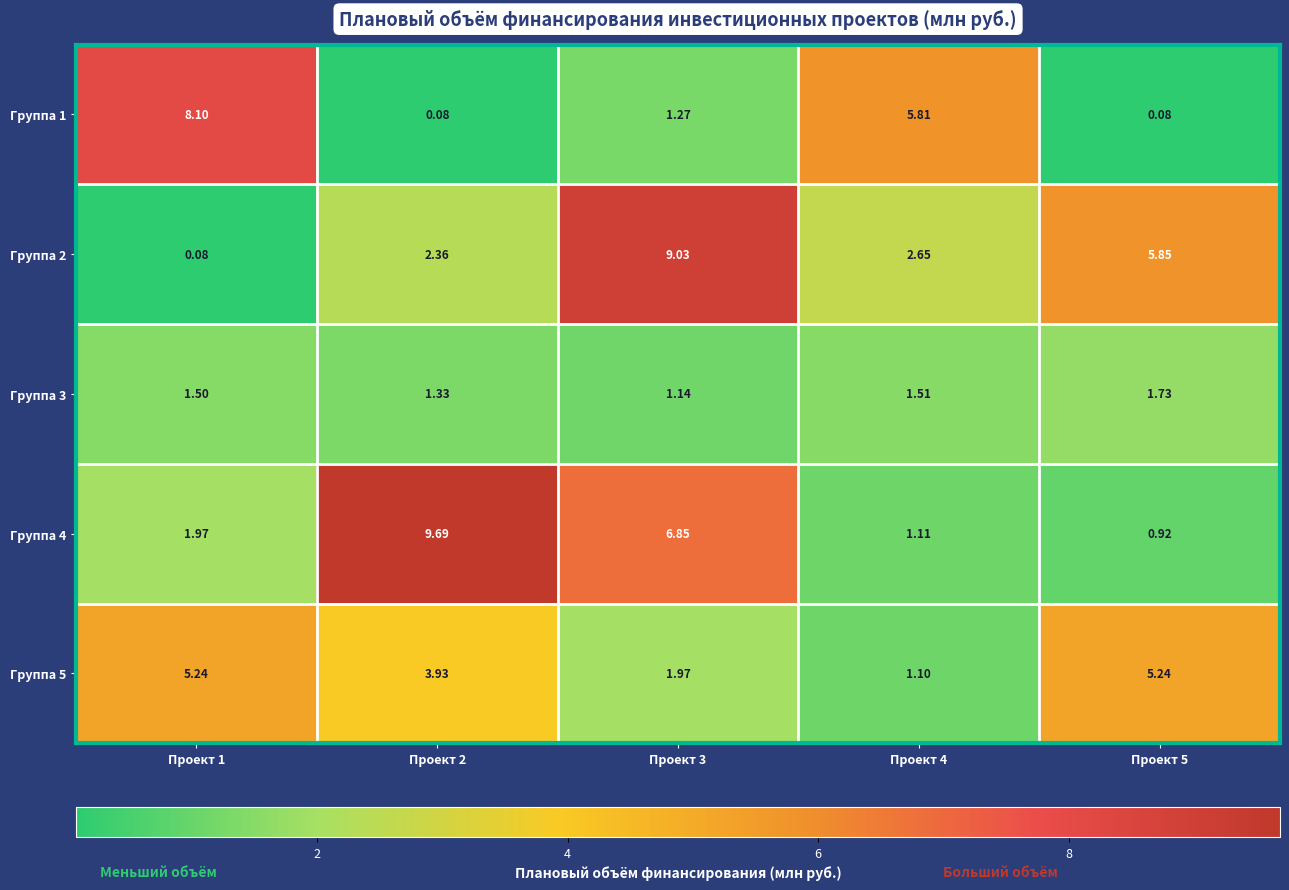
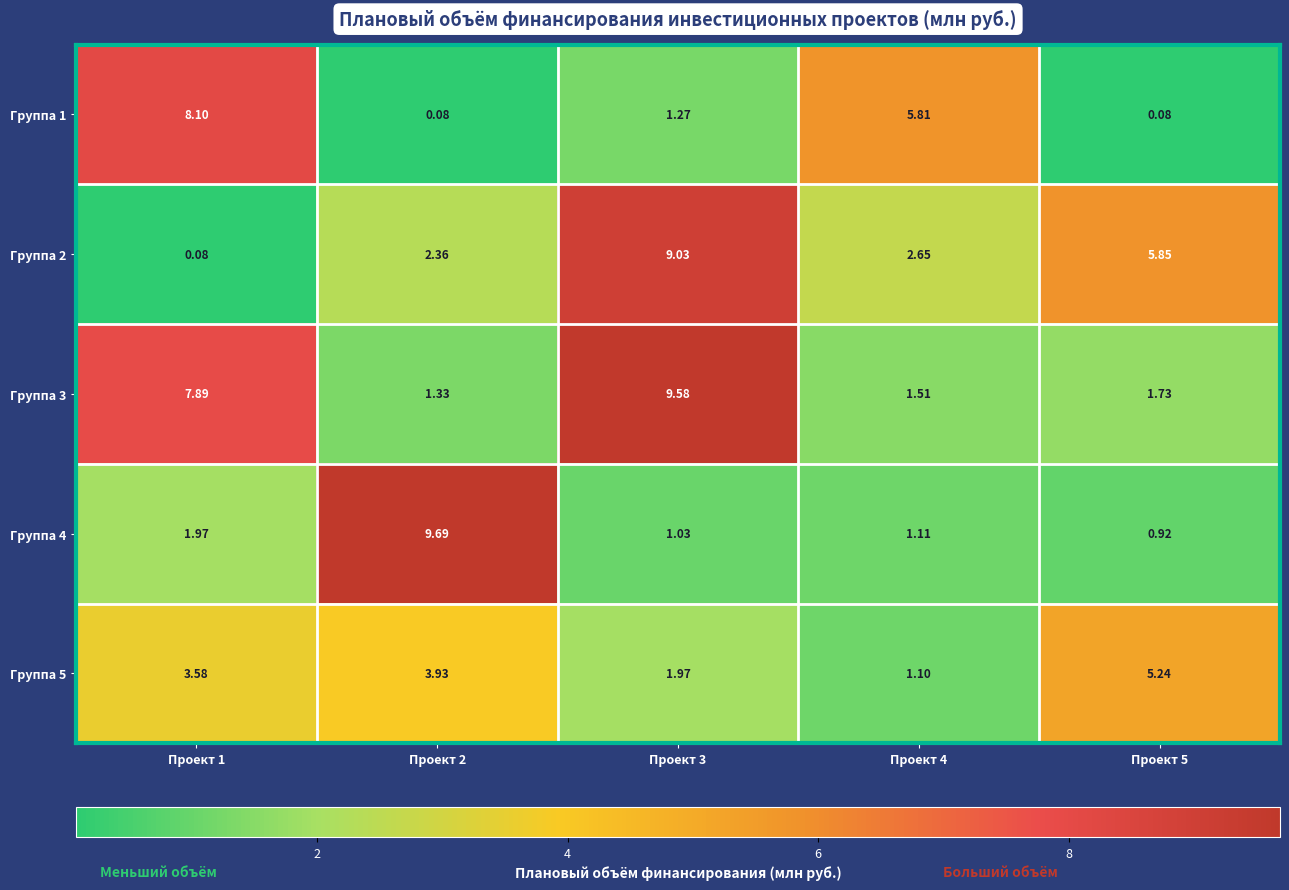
Группа 3, Проект 1: 1.50 -> 7.89
Группа 3, Проект 3: 1.14 -> 9.58
Группа 4, Проект 3: 6.85 -> 1.03
Группа 5, Проект 1: 5.24 -> 3.58
